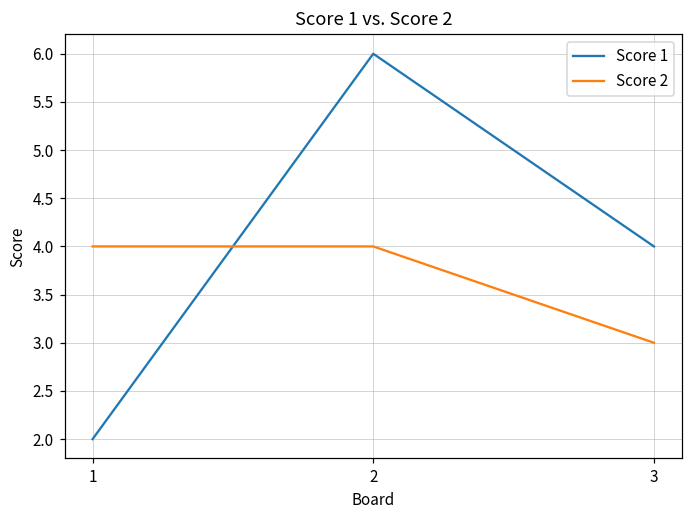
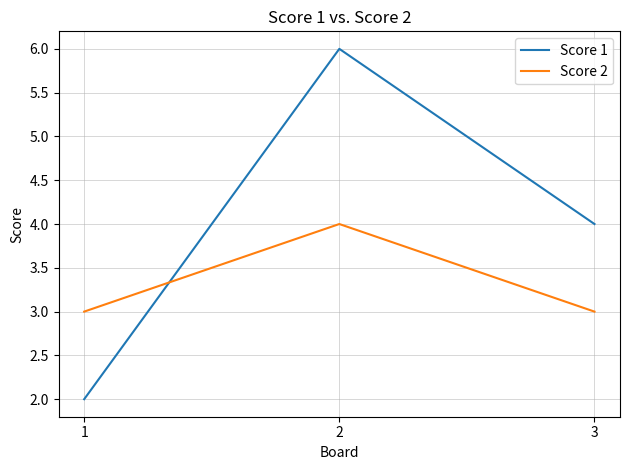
Score 2, 1: 4 -> 3
